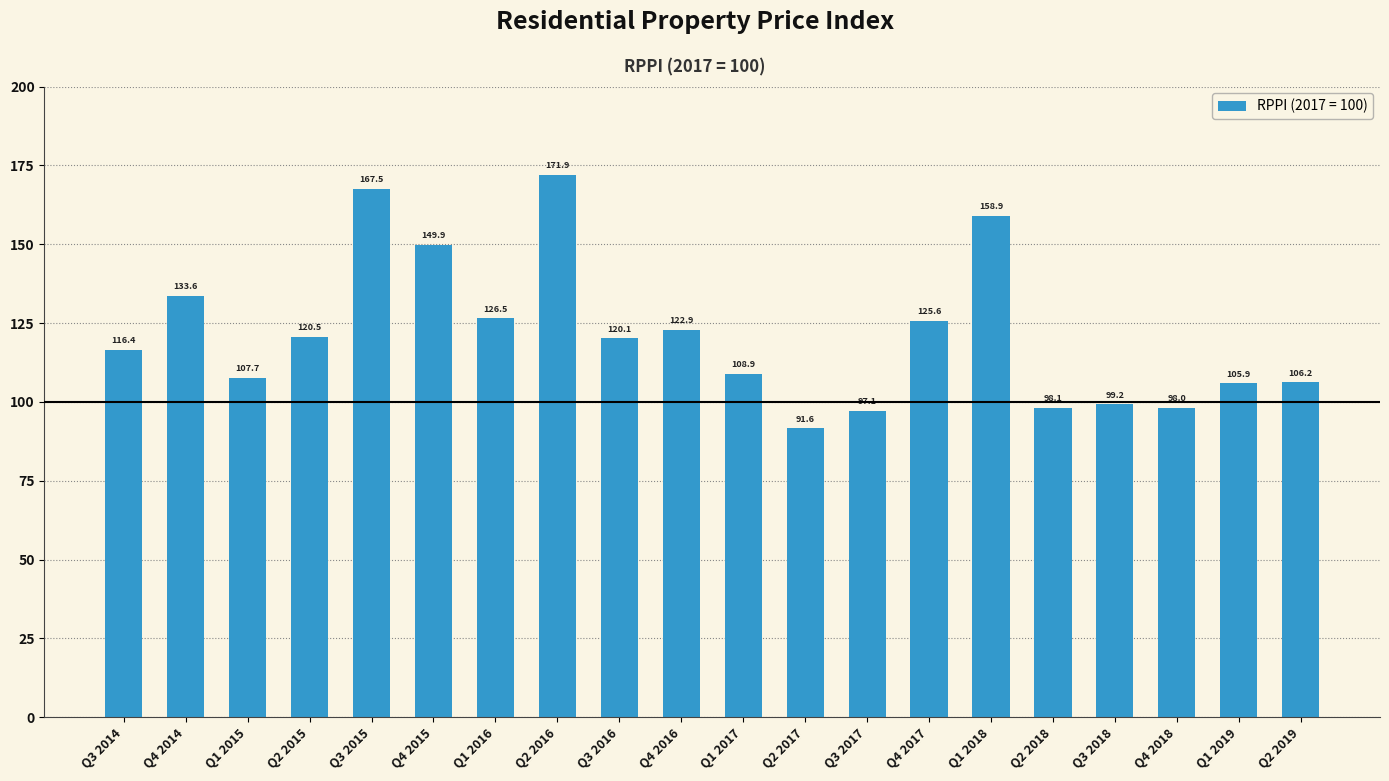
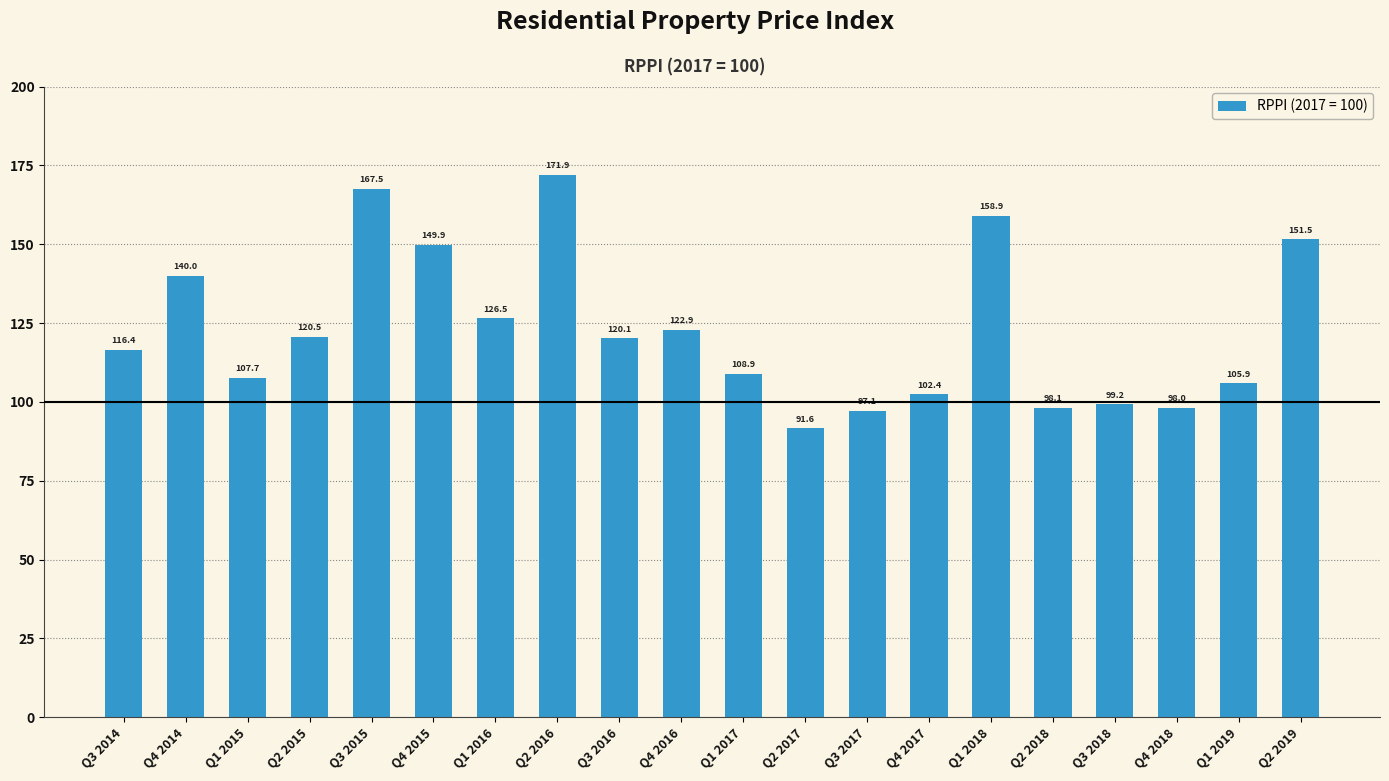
Q4 2014: 133.6 -> 140.0
Q4 2017: 125.6 -> 102.4
Q2 2019: 106.2 -> 151.5
